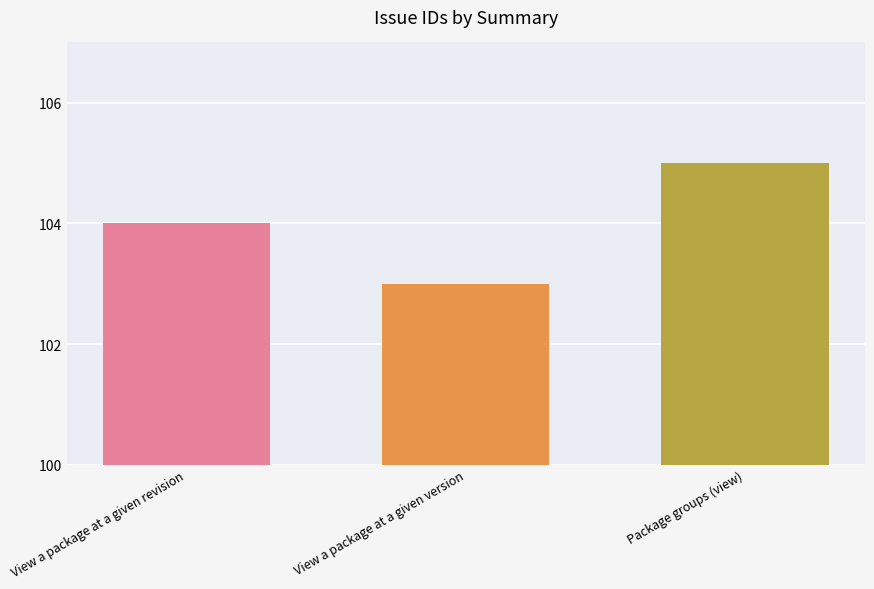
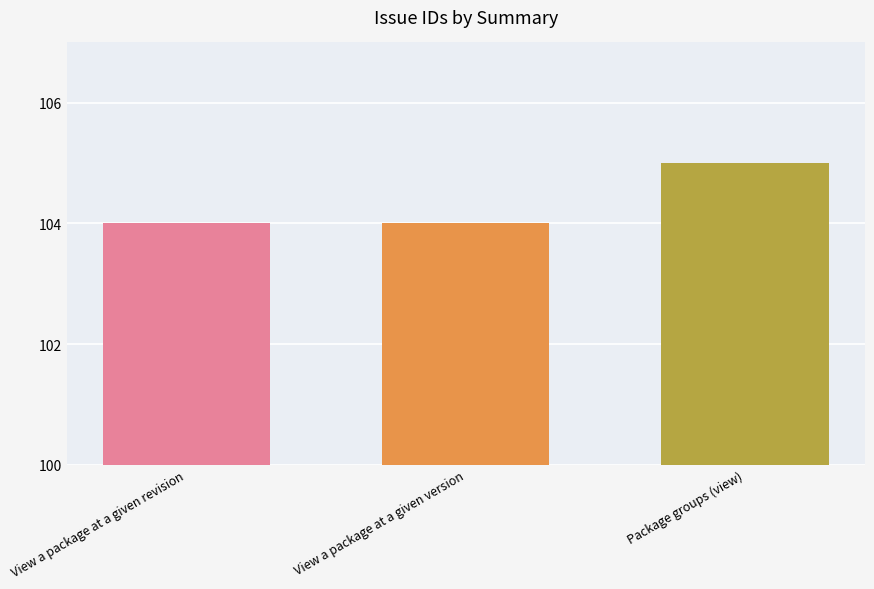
View a package at a given version: 103 -> 104
